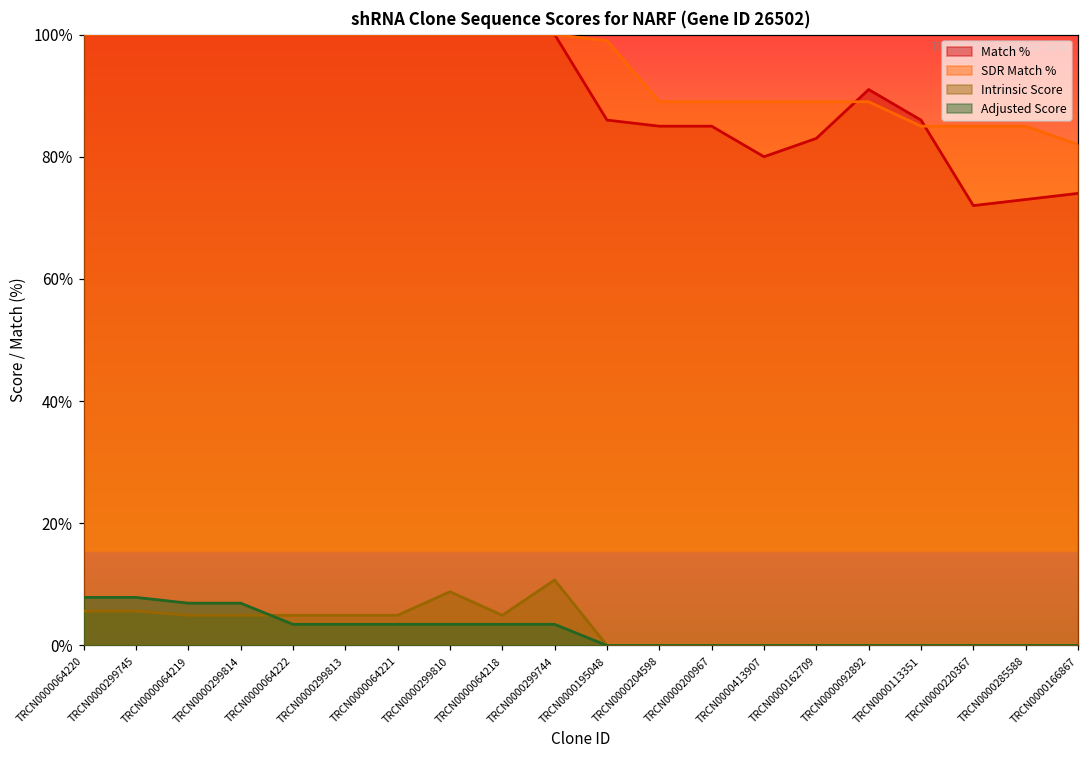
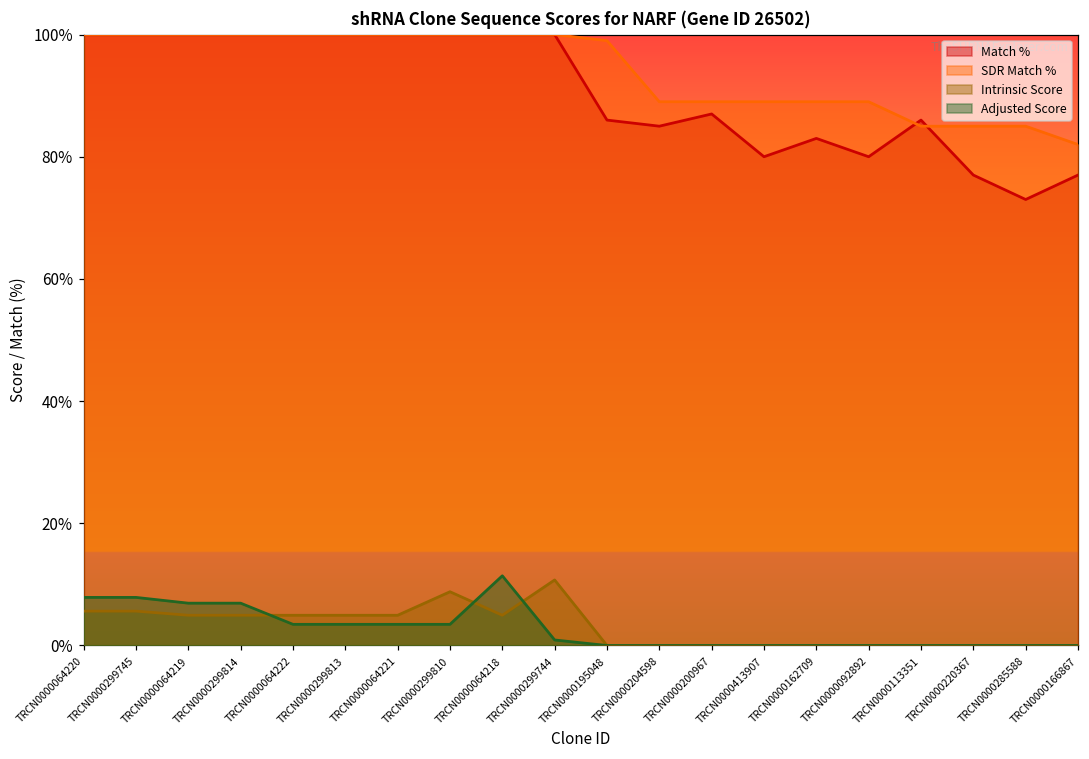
Adjusted Score, TRCN0000064218: 3% -> 11%
Adjusted Score, TRCN0000299744: 3% -> 1%
Match %, TRCN0000200967: 85% -> 87%
Match %, TRCN0000092892: 91% -> 80%
Match %, TRCN0000220367: 72% -> 77%
Match %, TRCN0000166867: 74% -> 77%
